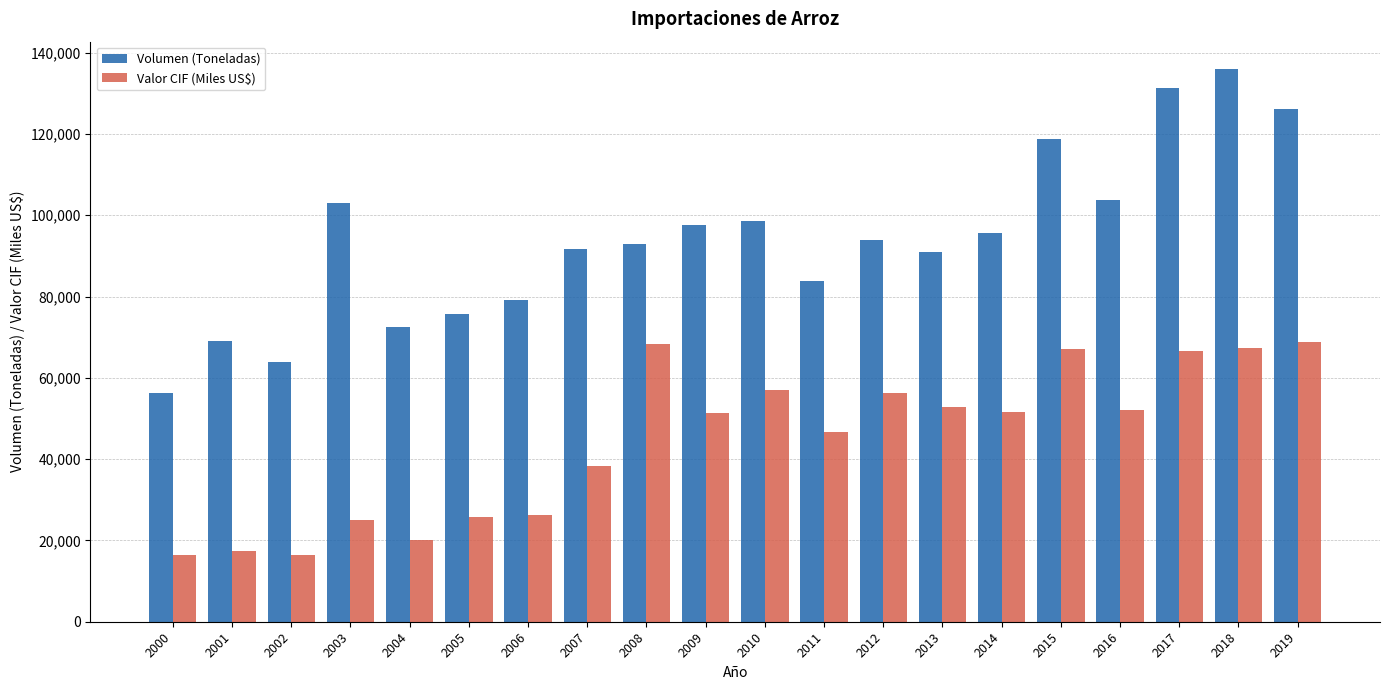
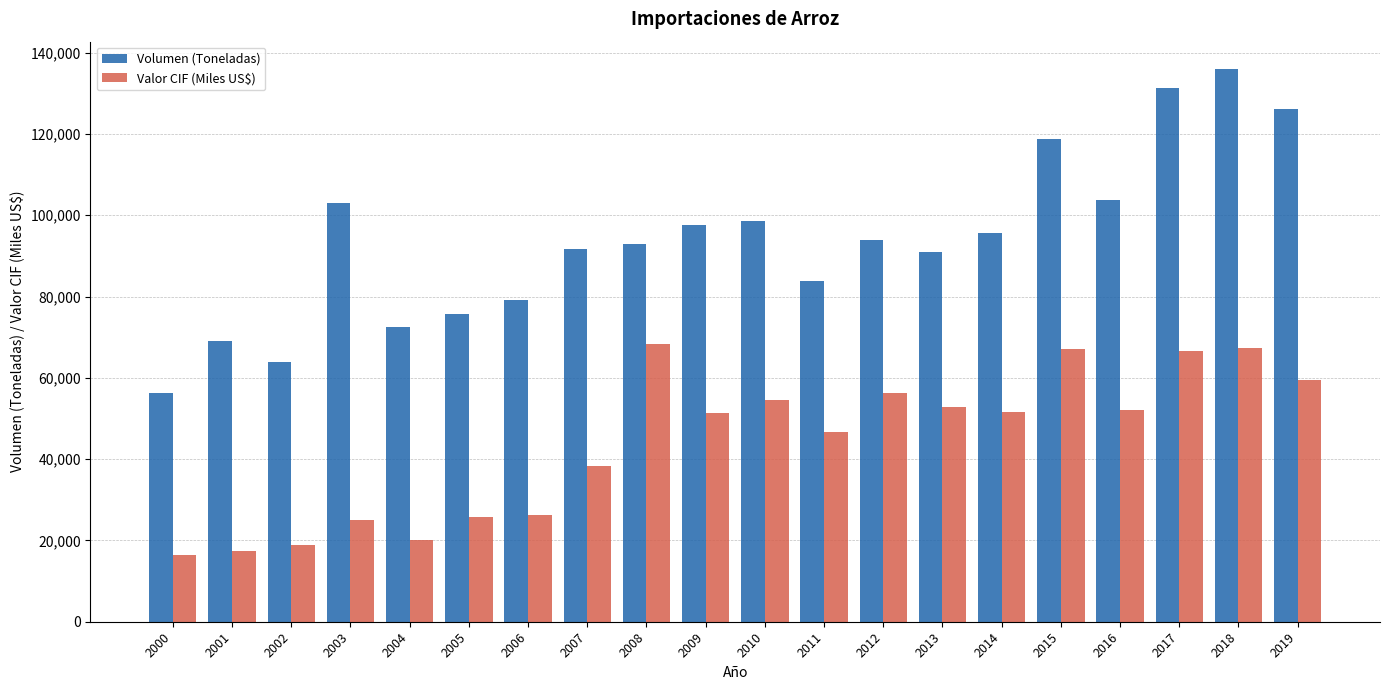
Valor CIF (Miles US$), 2002: 16,000 -> 19,000
Valor CIF (Miles US$), 2010: 57,000 -> 55,000
Valor CIF (Miles US$), 2019: 69,000 -> 60,000
